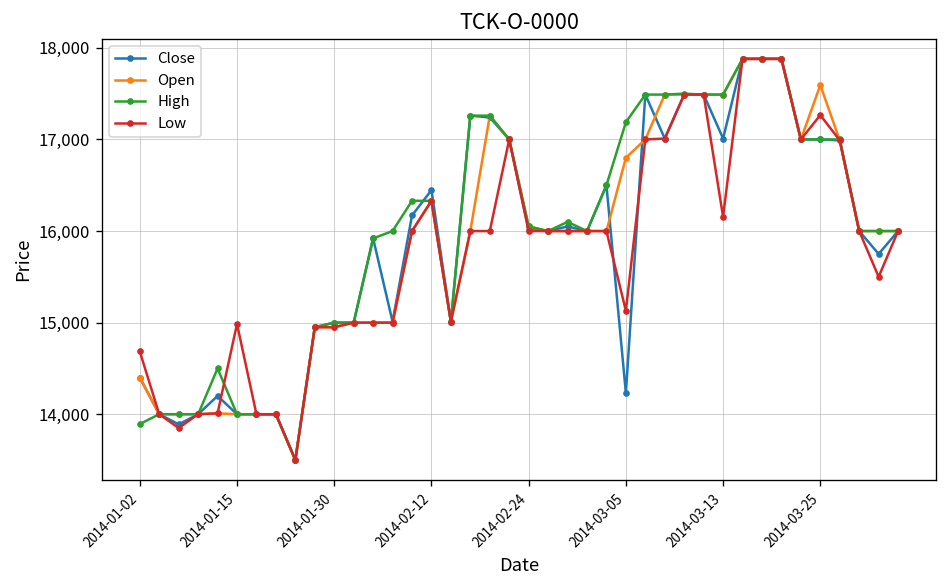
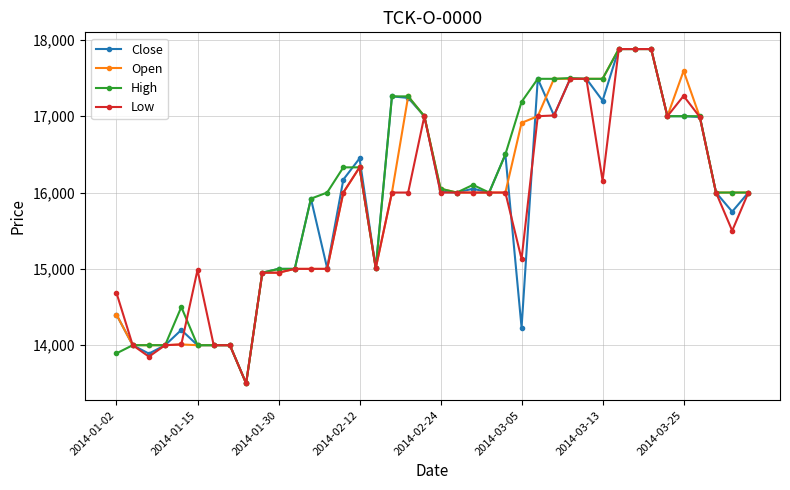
Open, 2014-03-05: 16,800 -> 16,900
Close, 2014-03-13: 17,000 -> 17,200
